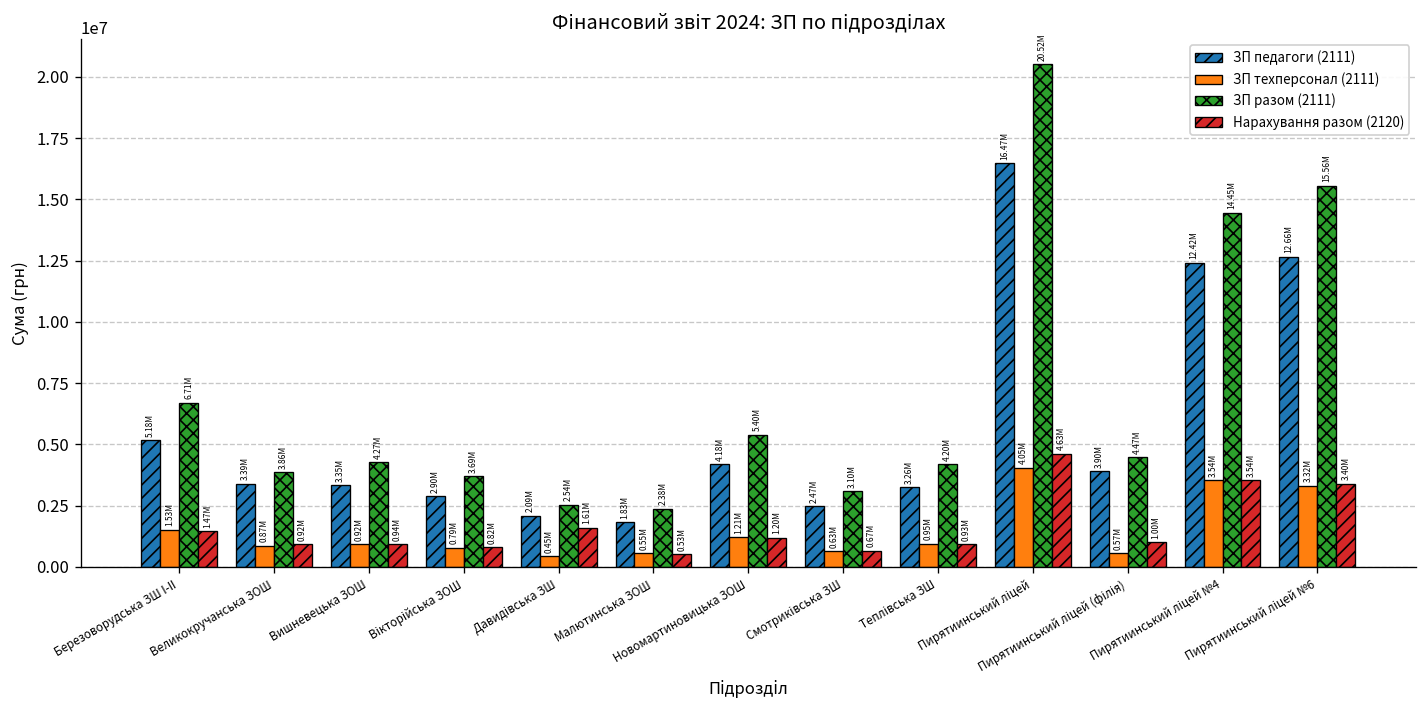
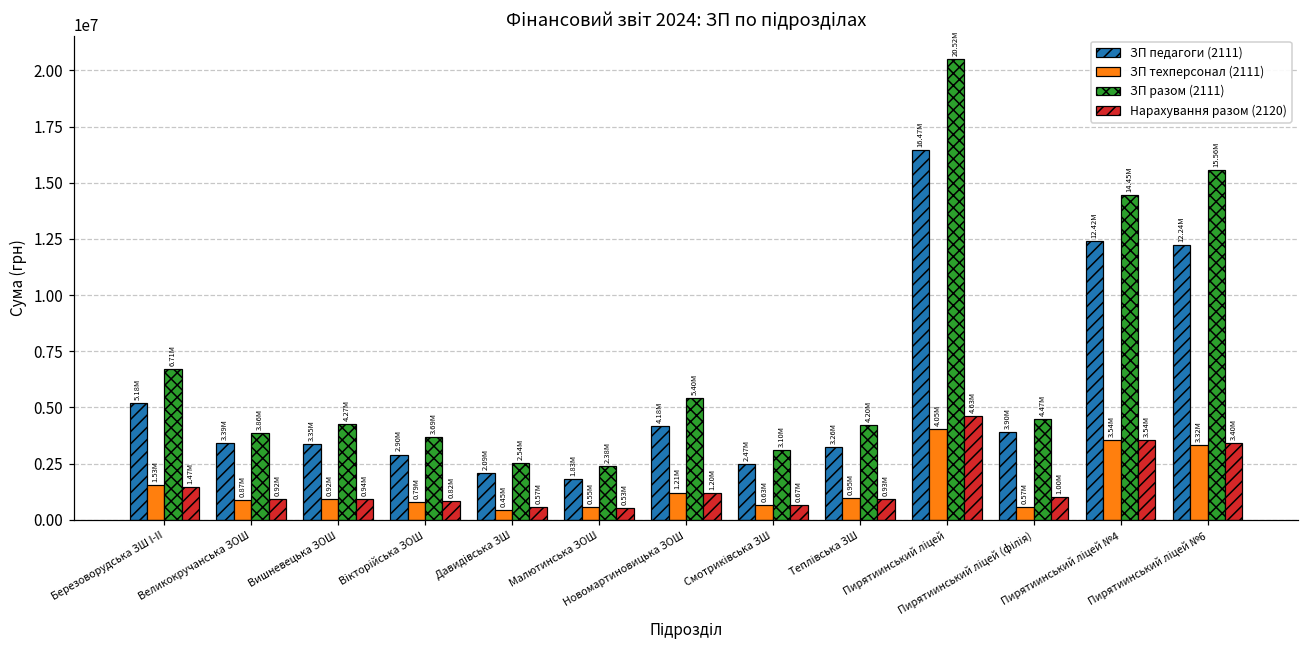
Нарахування разом (2120), Давидівська ЗШ: 1.61M -> 0.57M
ЗП педагоги (2111), Пирятиинський ліцей №6: 12.66M -> 12.24M
